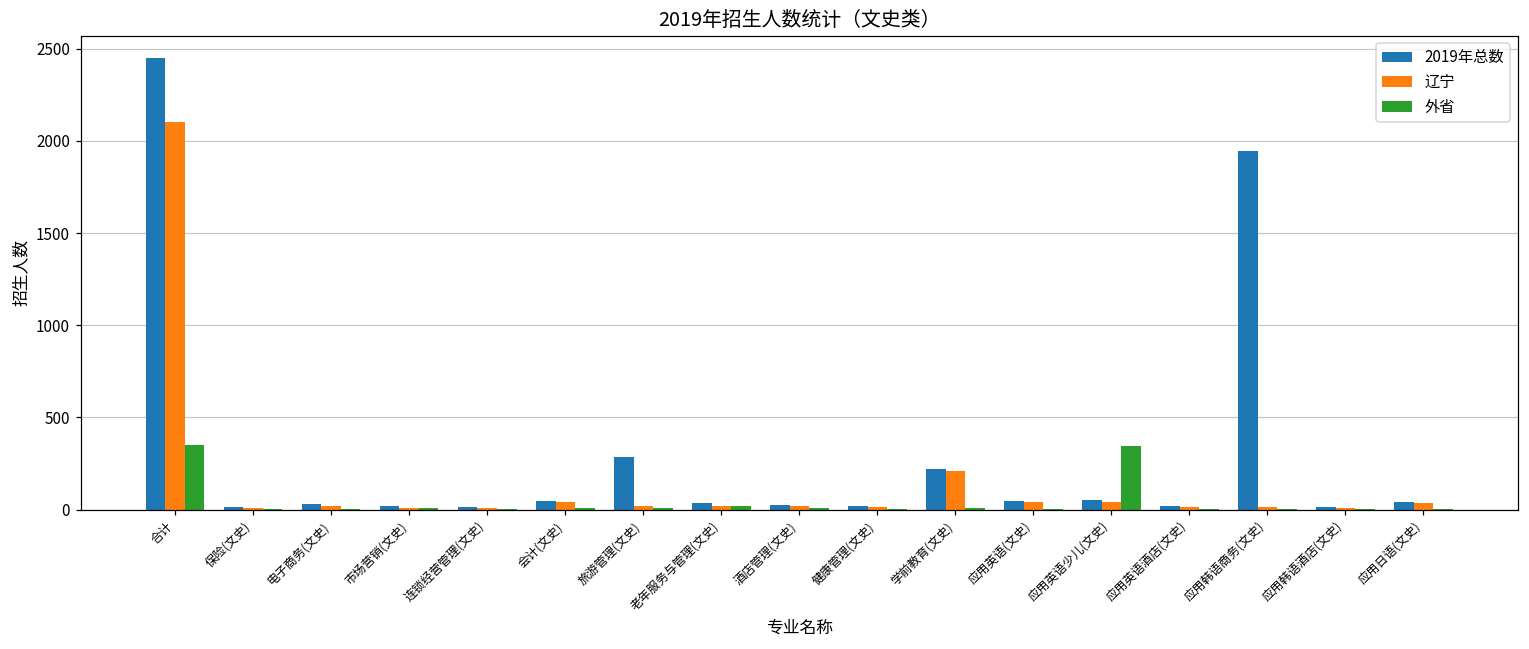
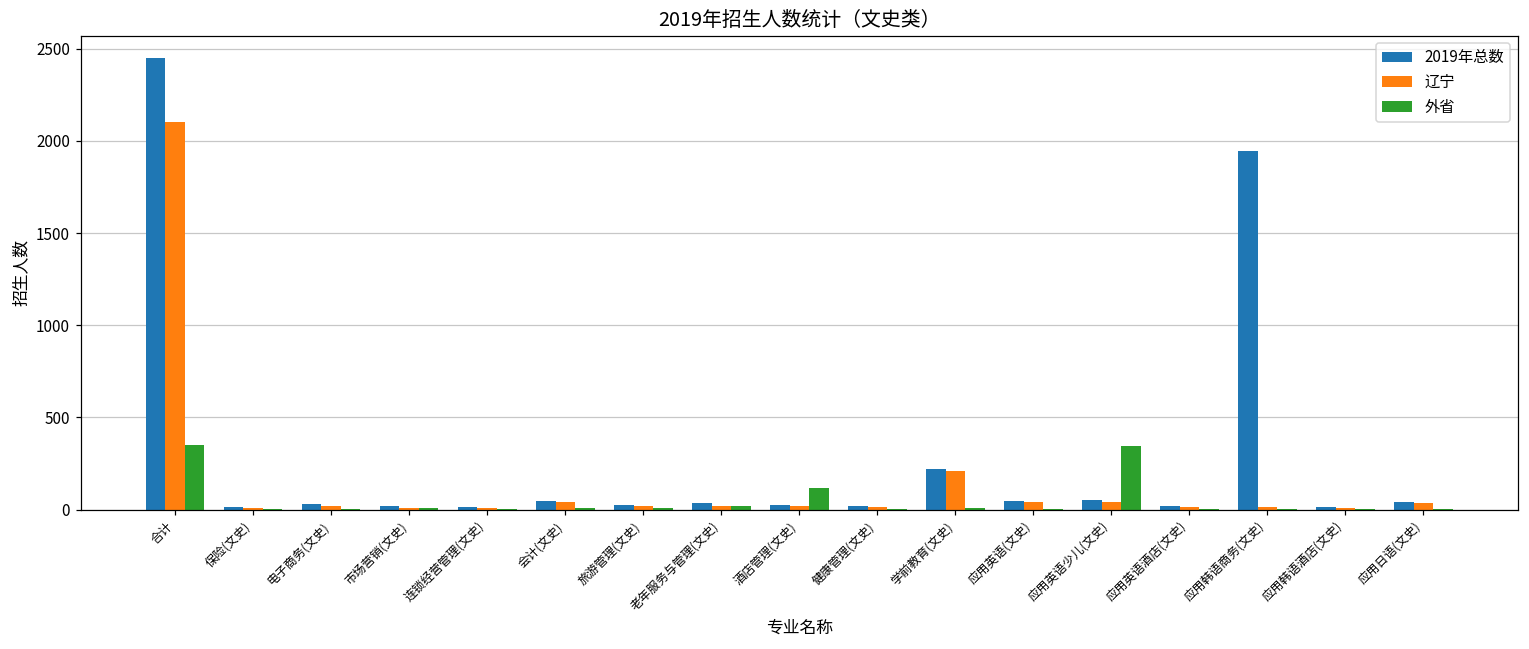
2019年总数, 旅游管理(文史): 290 -> 30
外省, 酒店管理(文史): 10 -> 120
